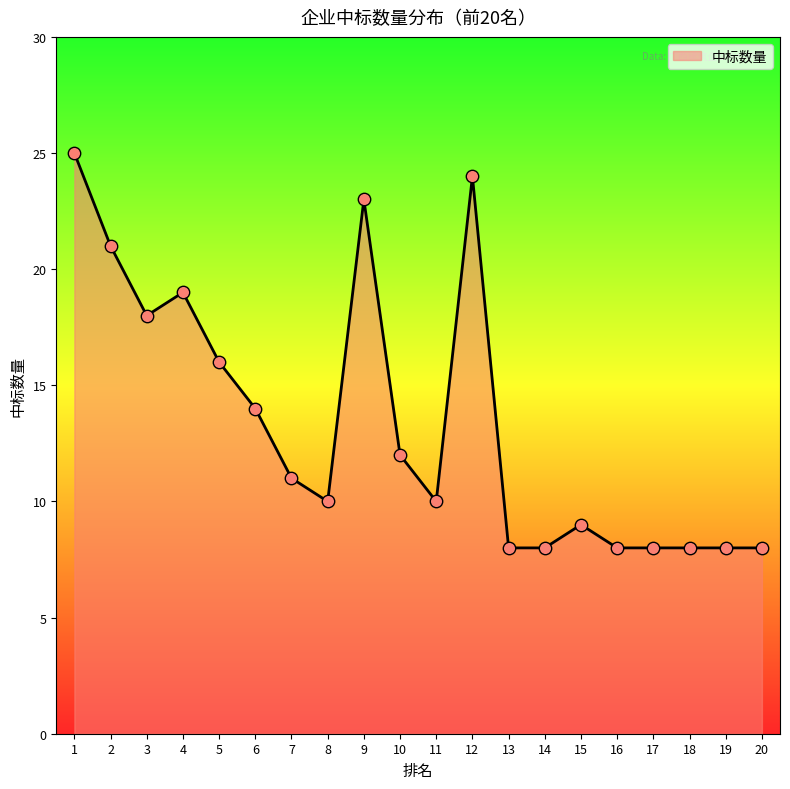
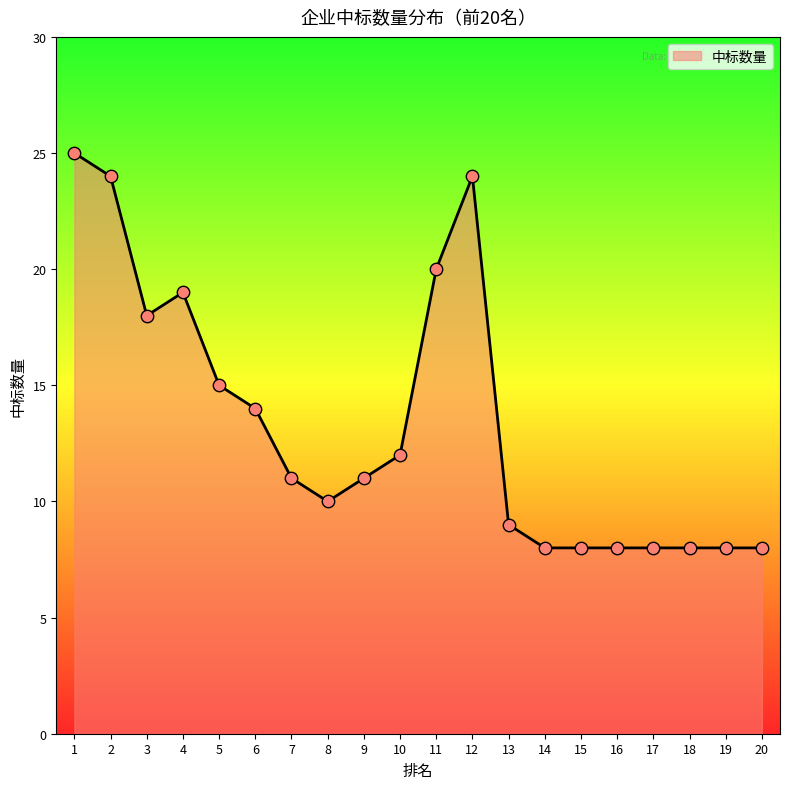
2: 21 -> 24
5: 16 -> 15
9: 23 -> 11
11: 10 -> 20
13: 8 -> 9
15: 9 -> 8
